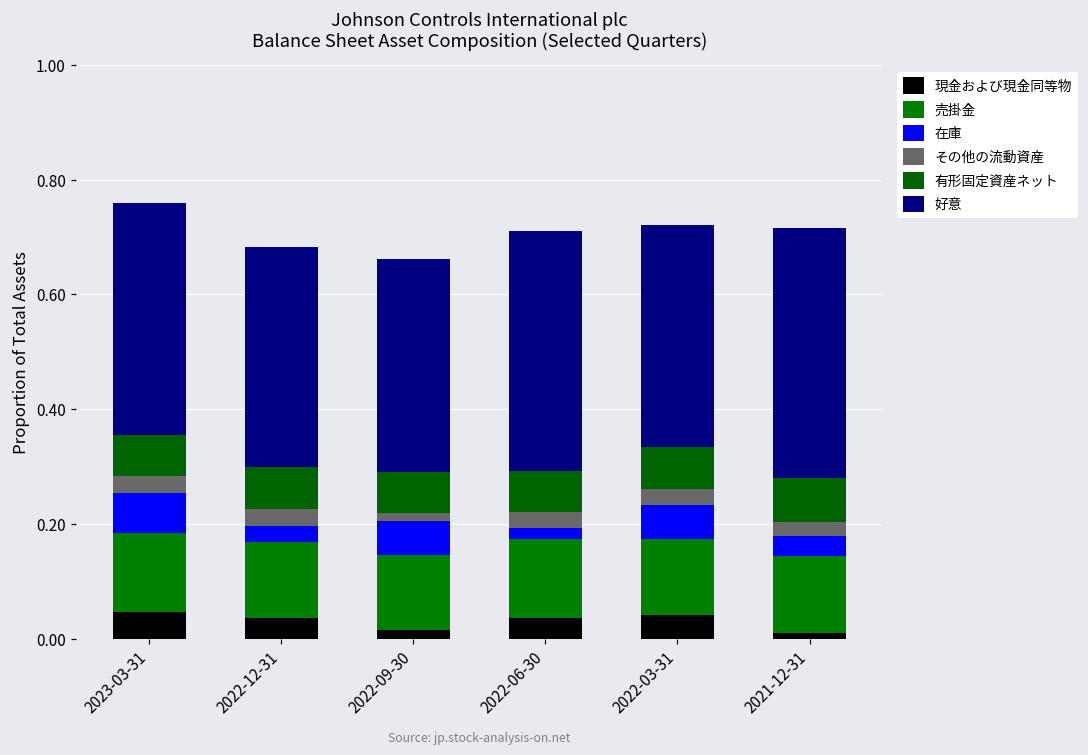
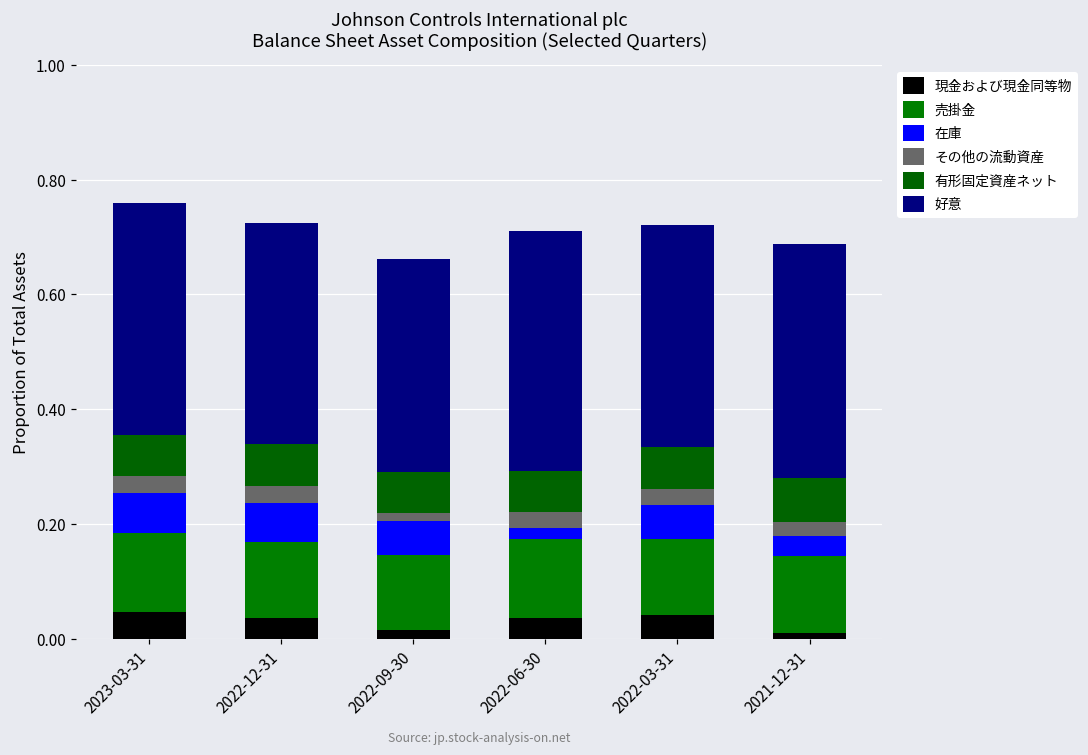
在庫, 2022-12-31: 0.03 -> 0.07
好意, 2021-12-31: 0.44 -> 0.41
